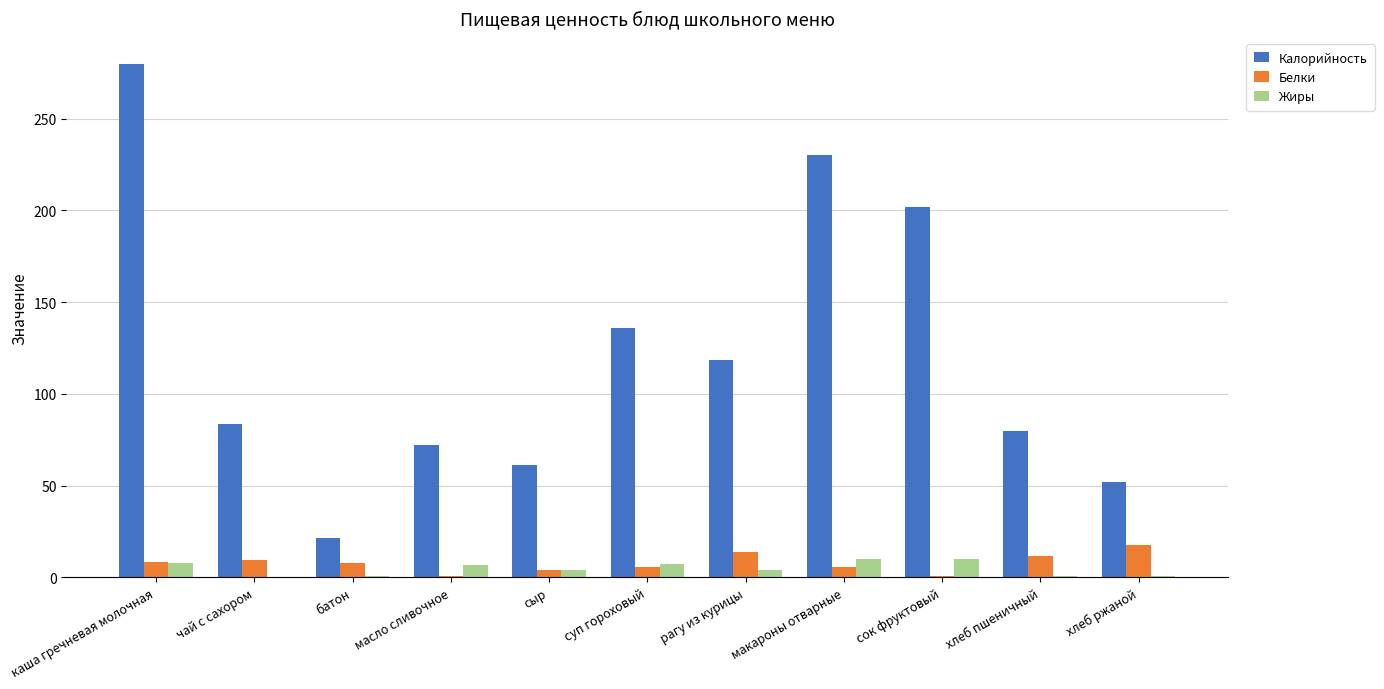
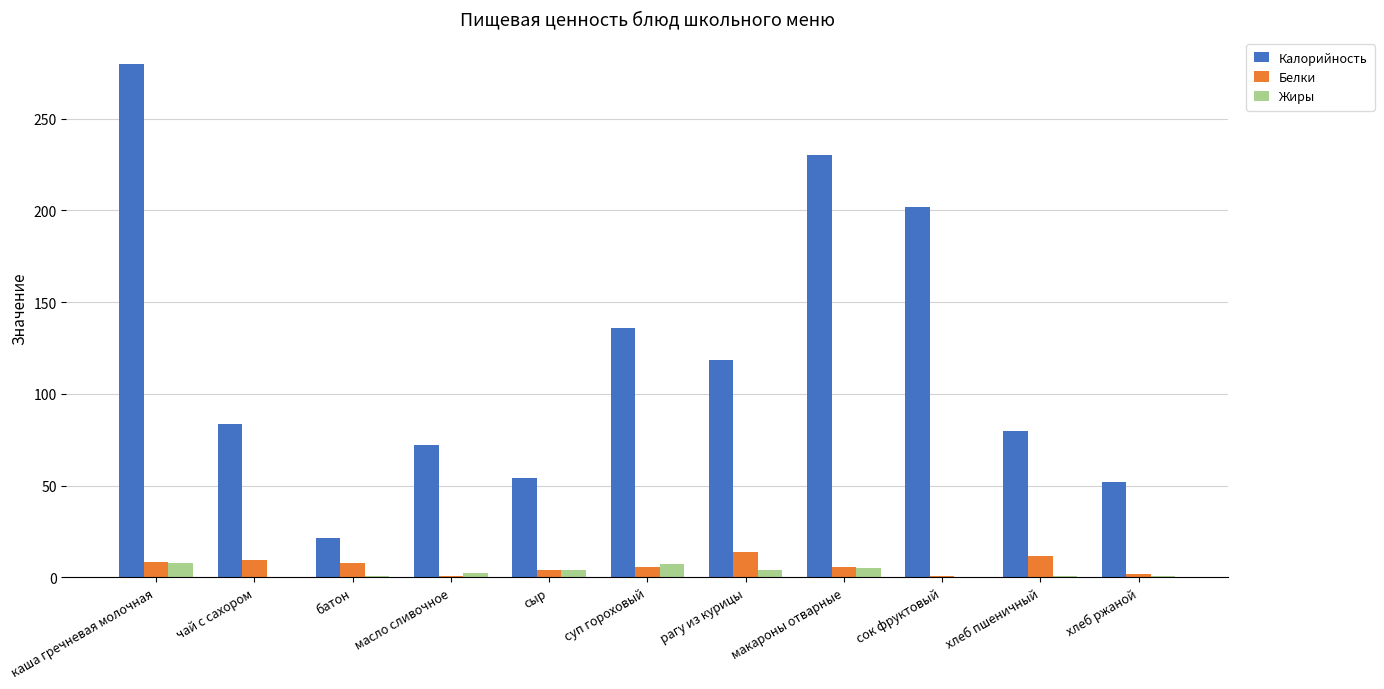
Жиры, масло сливочное: 7 -> 2
Калорийность, сыр: 61 -> 54
Жиры, макароны отварные: 10 -> 5
Жиры, сок фруктовый: 10 -> 0
Белки, хлеб ржаной: 18 -> 2
